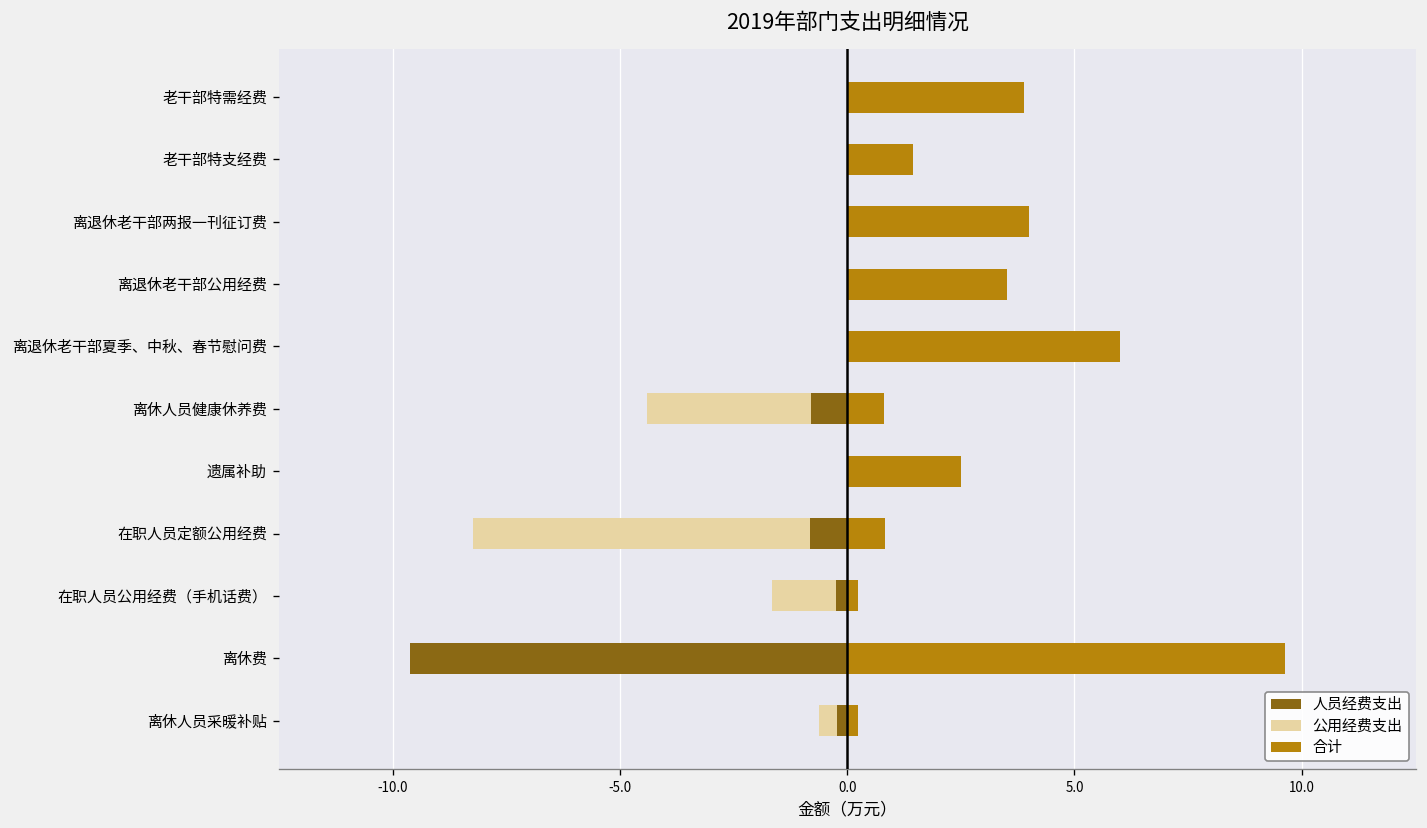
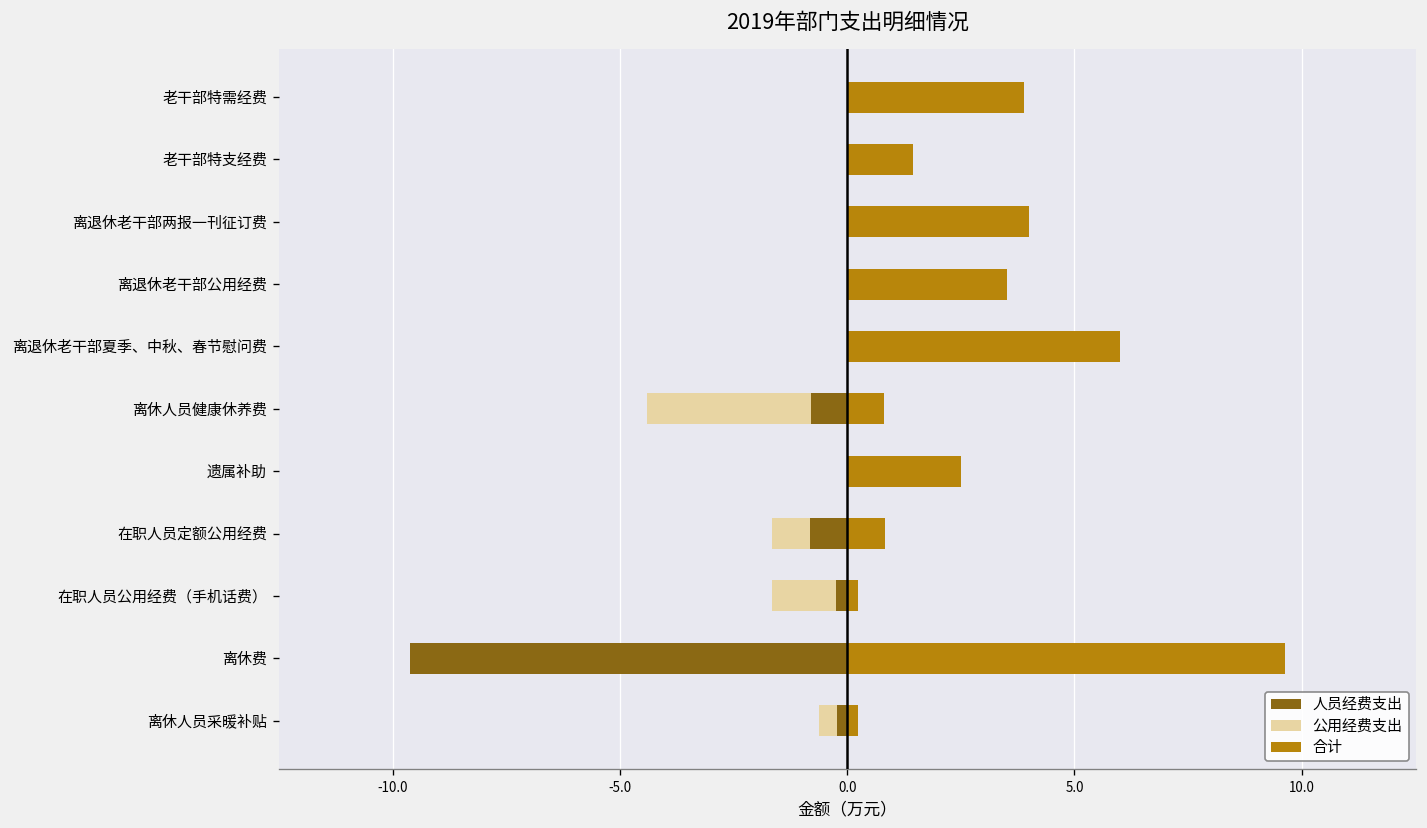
公用经费支出, 在职人员定额公用经费: -7.4 -> -0.8
